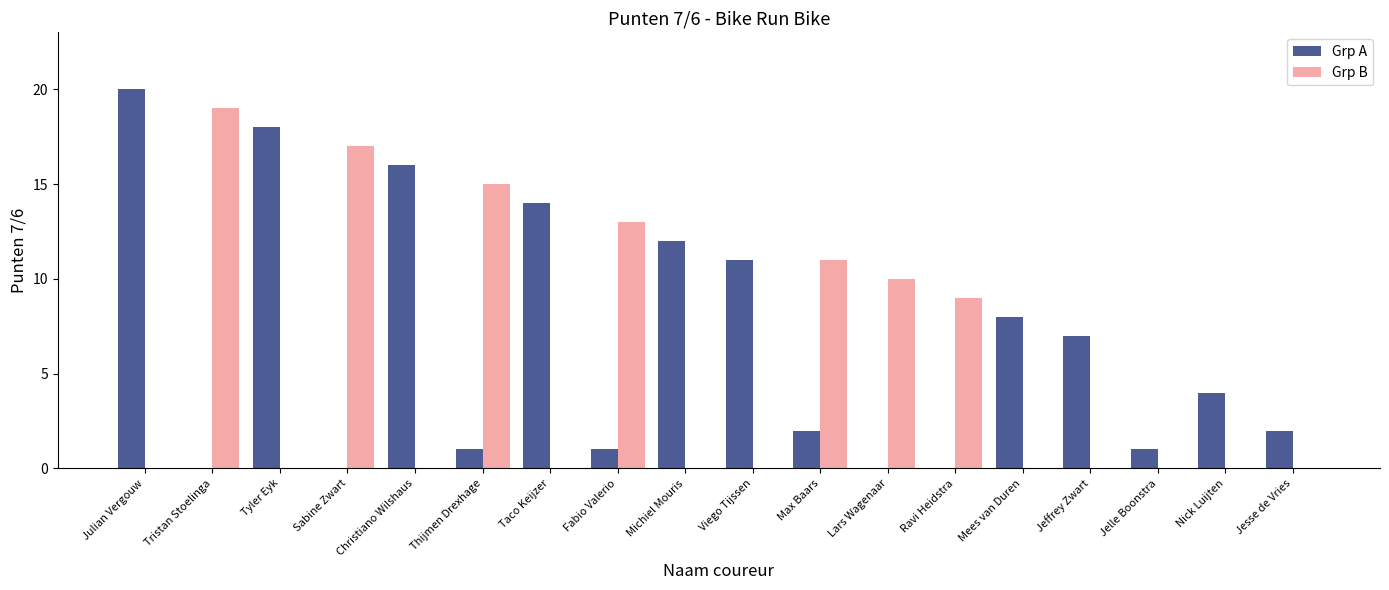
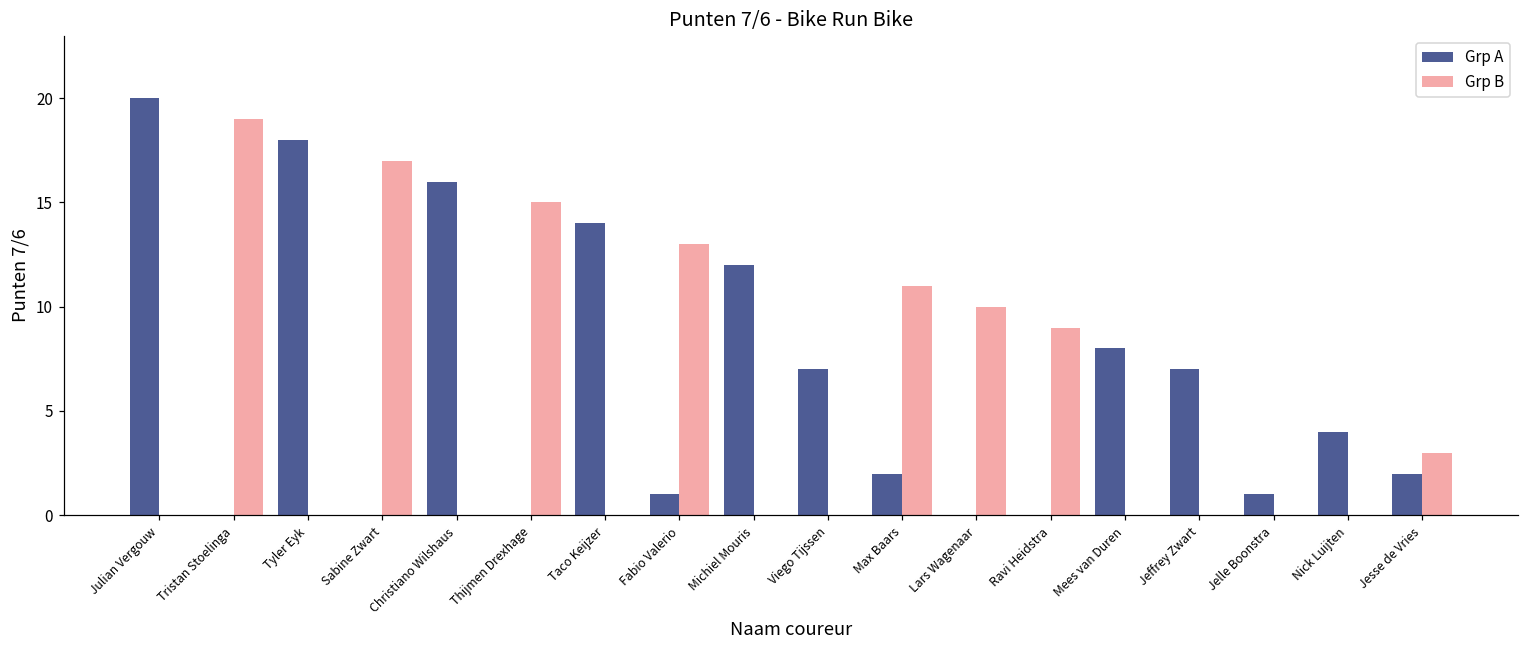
Grp A, Thijmen Drexhage: 1 -> 0
Grp A, Viego Tijssen: 11 -> 7
Grp B, Jesse de Vries: 0 -> 3
